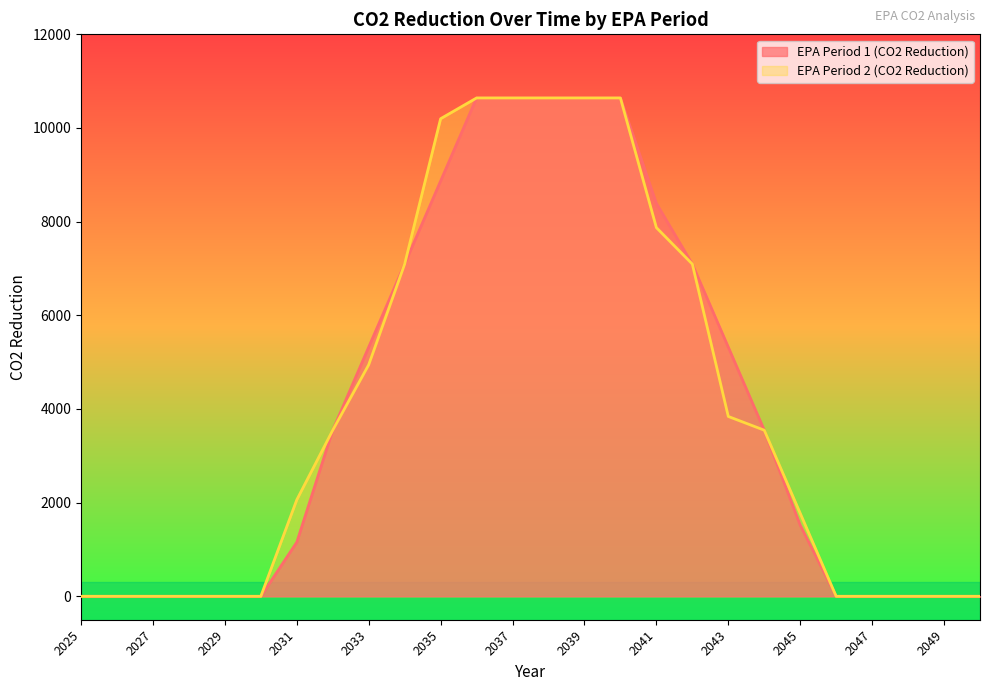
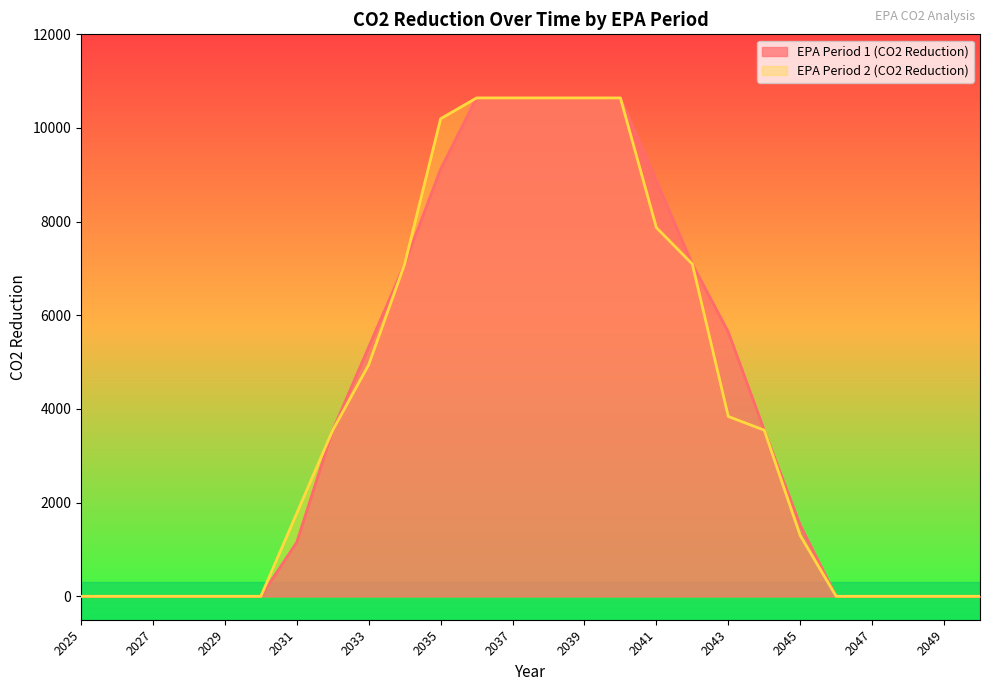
EPA Period 2 (CO2 Reduction), 2031: 2100 -> 1800
EPA Period 1 (CO2 Reduction), 2035: 8900 -> 9100
EPA Period 1 (CO2 Reduction), 2041: 8400 -> 8900
EPA Period 1 (CO2 Reduction), 2043: 5300 -> 5600
EPA Period 2 (CO2 Reduction), 2045: 1800 -> 1300
